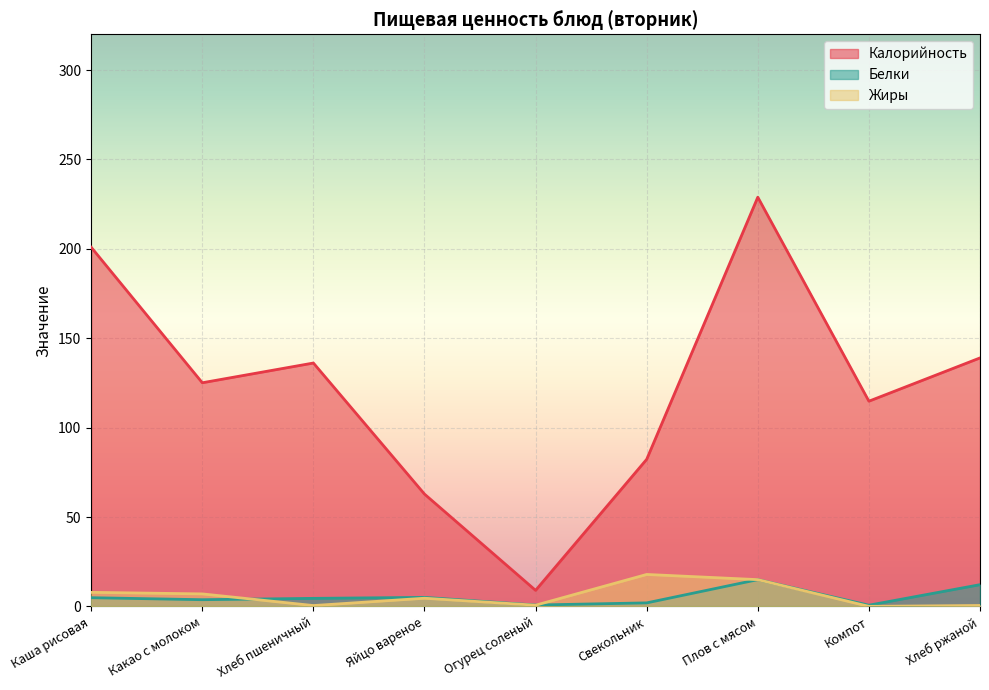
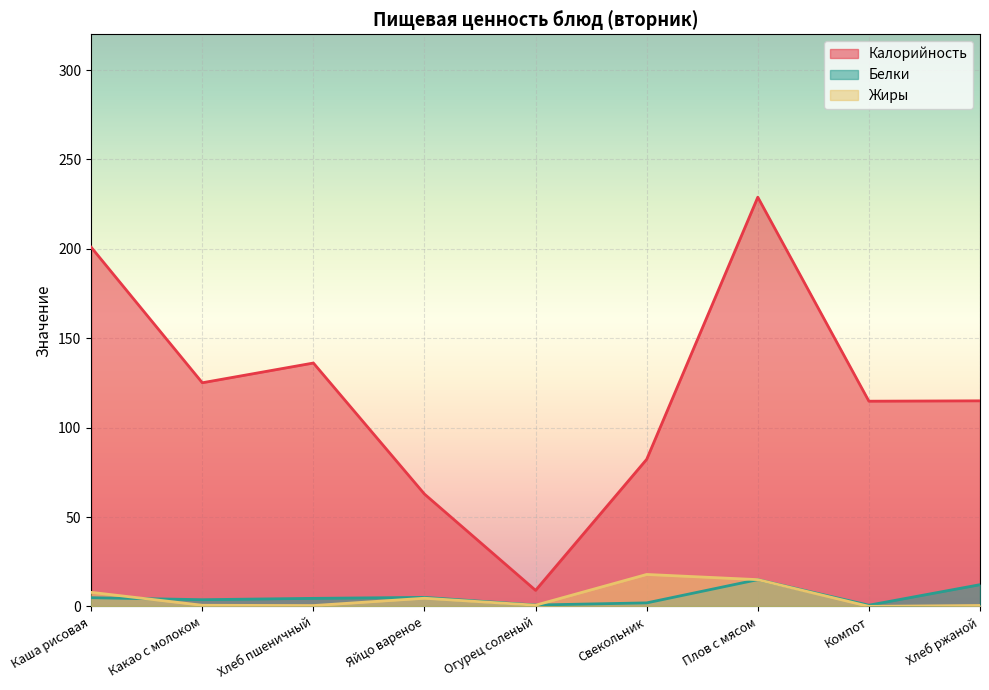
Жиры, Какао с молоком: 7 -> 1
Калорийность, Хлеб ржаной: 139 -> 115
